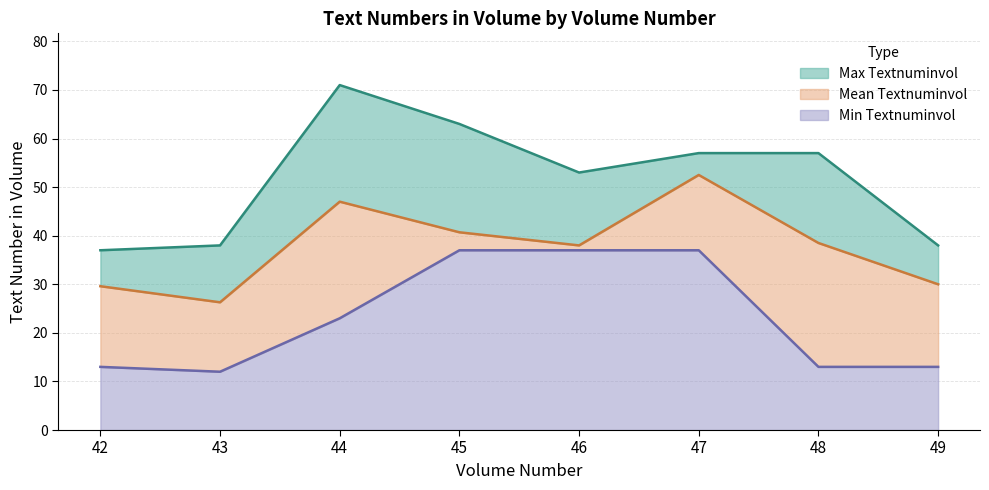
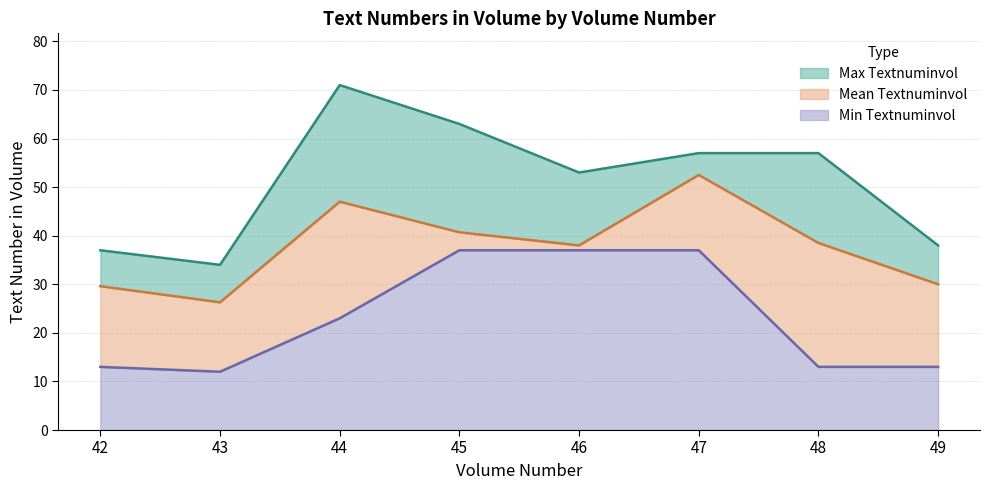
Max Textnuminvol, 43: 38 -> 34
